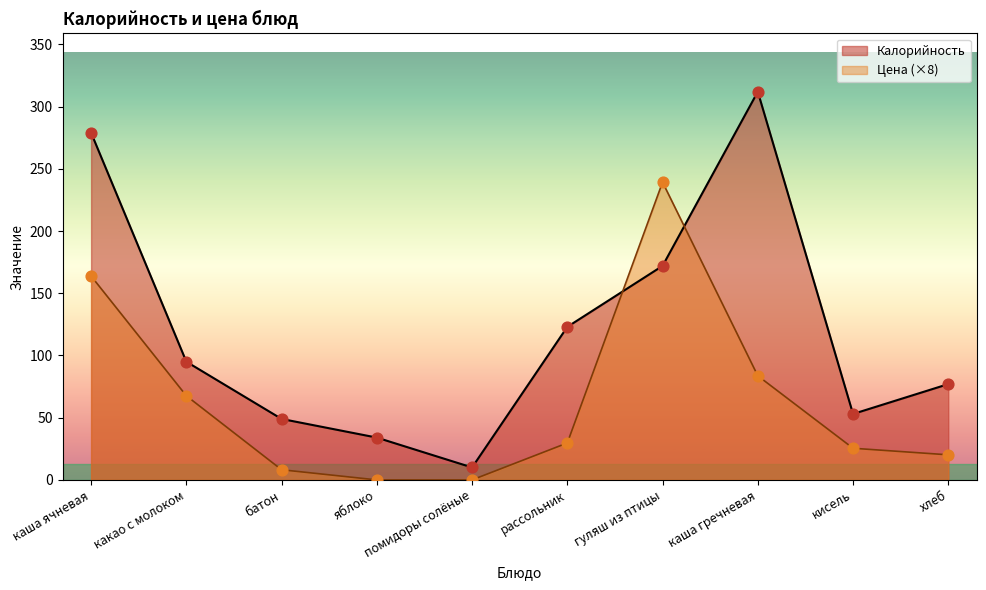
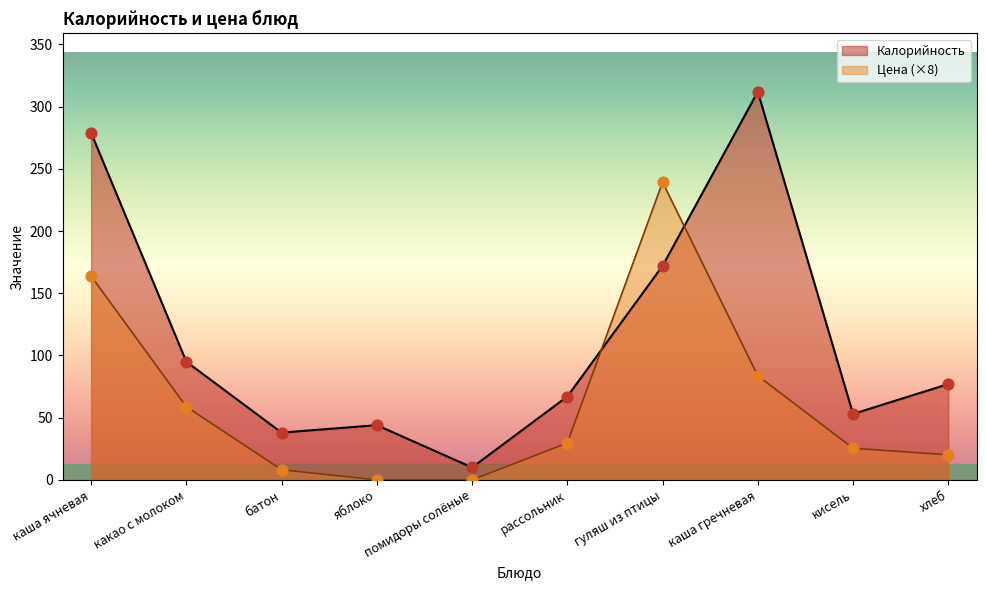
Цена (×8), какао с молоком: 68 -> 59
Калорийность, батон: 49 -> 38
Калорийность, яблоко: 34 -> 44
Калорийность, рассольник: 123 -> 67
